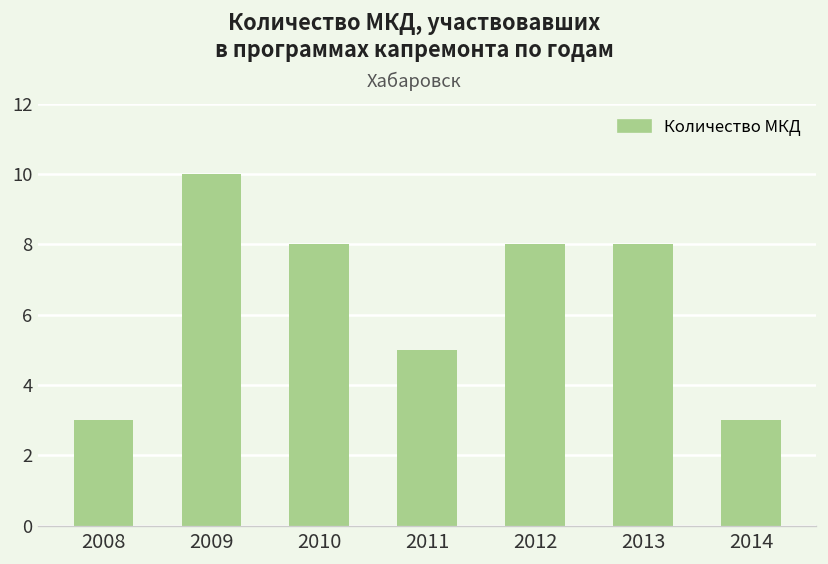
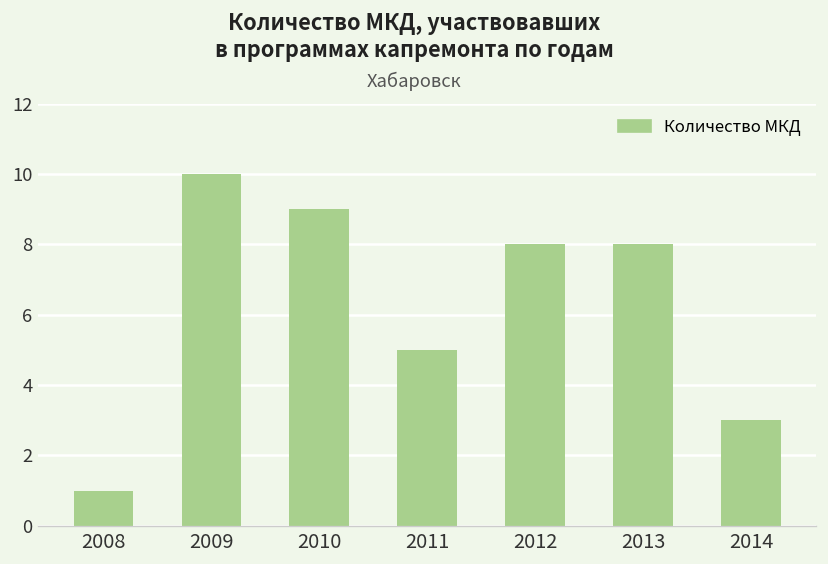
2008: 3 -> 1
2010: 8 -> 9
